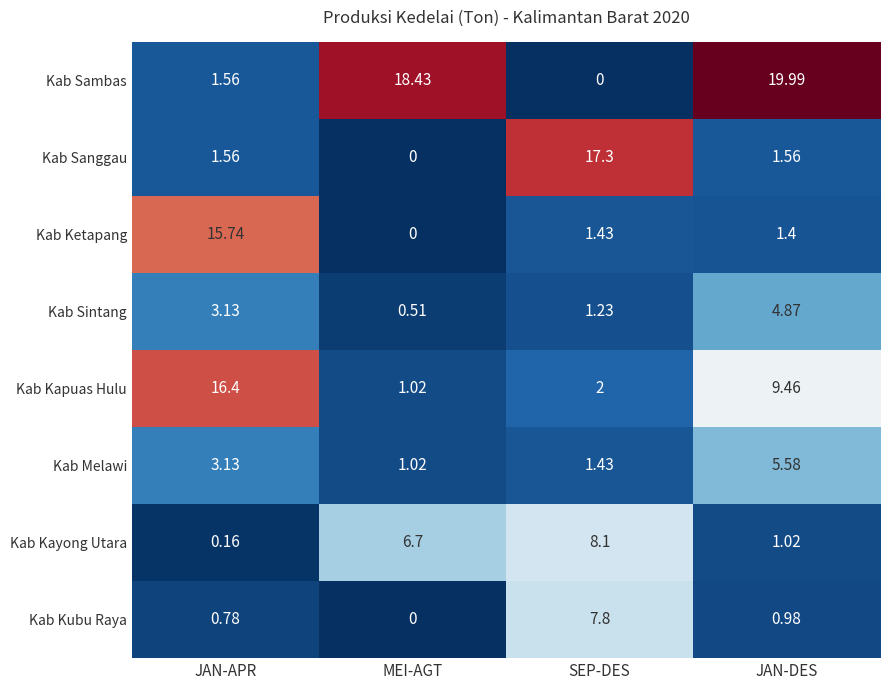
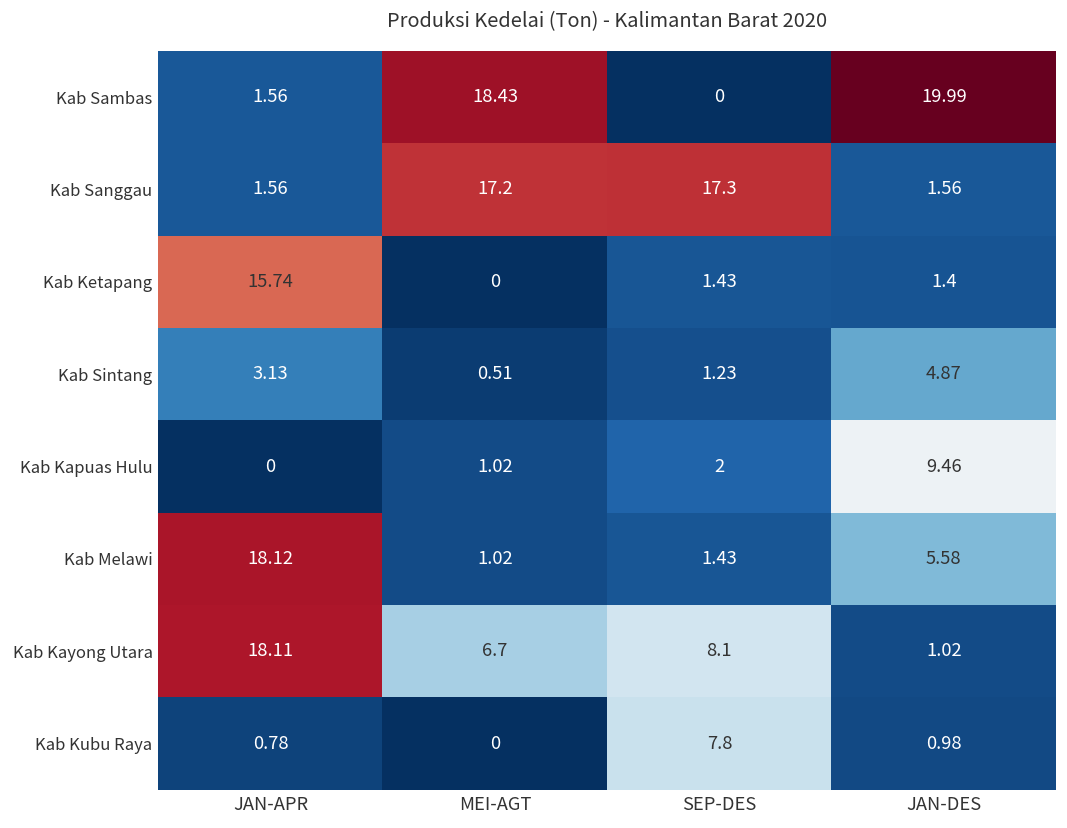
Kab Sanggau, MEI-AGT: 0 -> 17.2
Kab Kapuas Hulu, JAN-APR: 16.4 -> 0
Kab Melawi, JAN-APR: 3.13 -> 18.12
Kab Kayong Utara, JAN-APR: 0.16 -> 18.11
